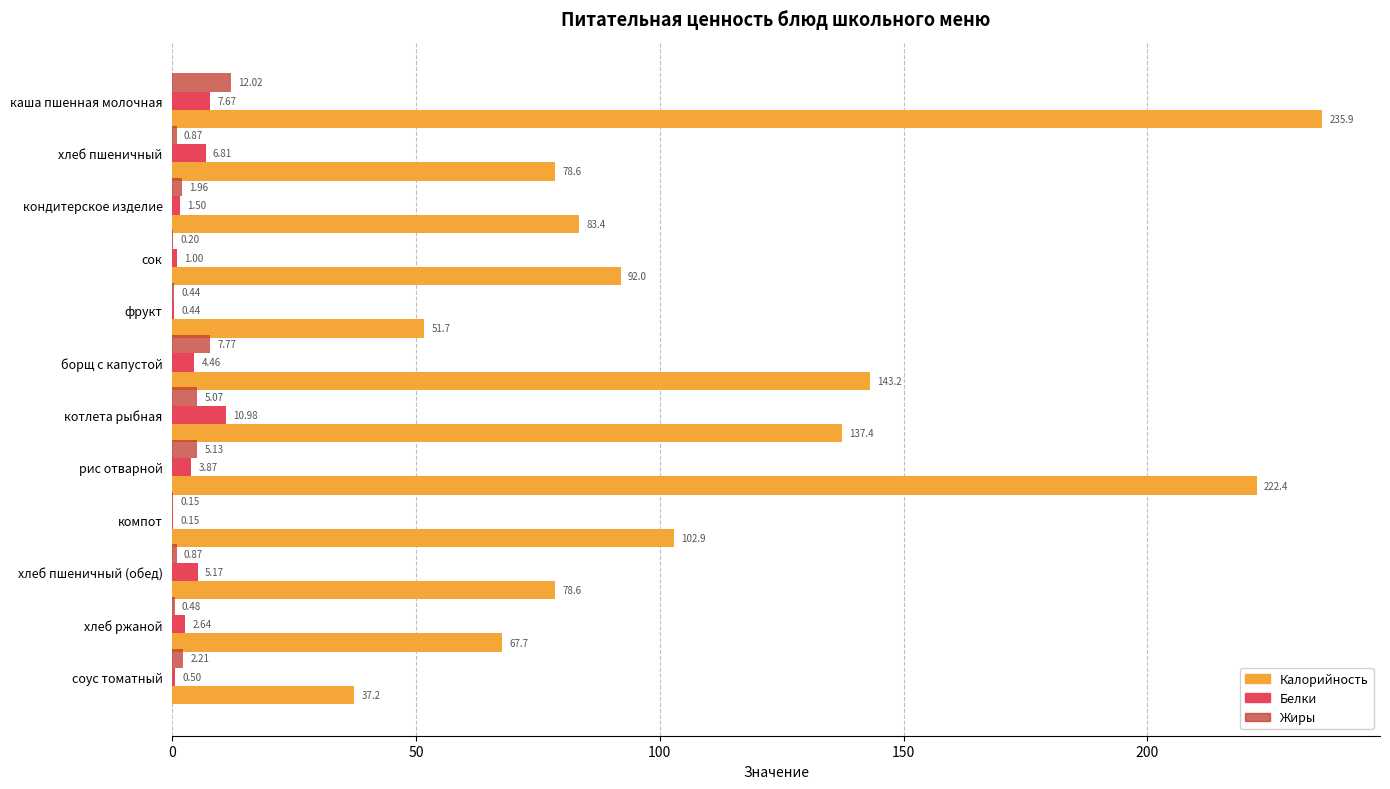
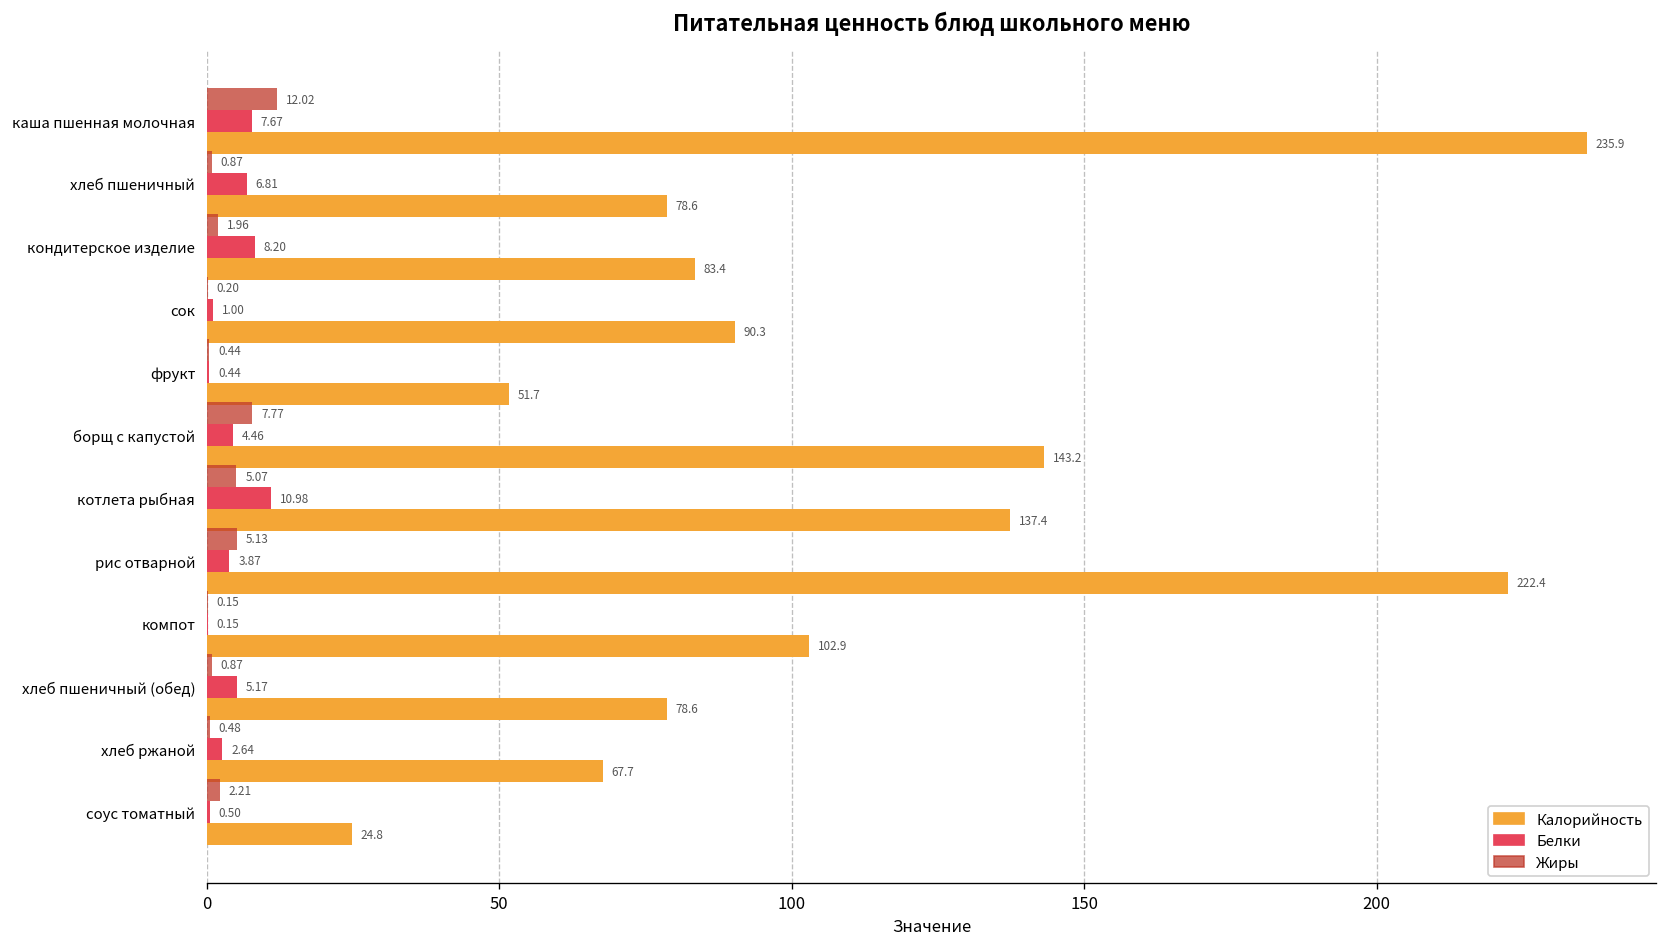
Белки, кондитерское изделие: 1.50 -> 8.20
Калорийность, сок: 92.0 -> 90.3
Калорийность, соус томатный: 37.2 -> 24.8
